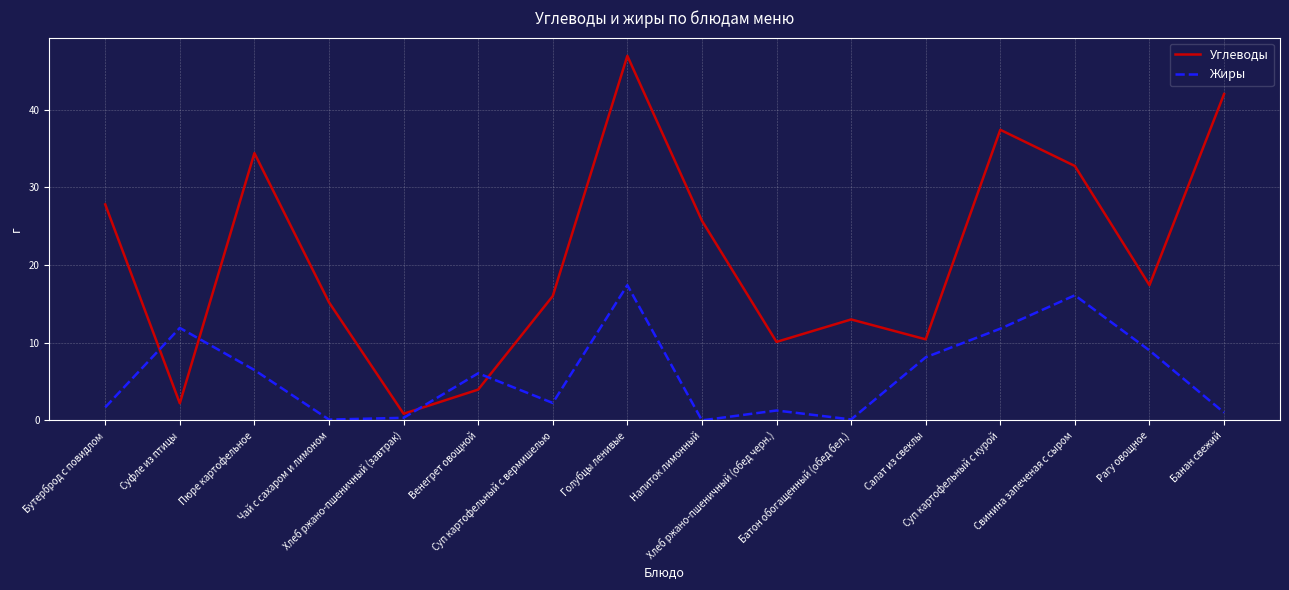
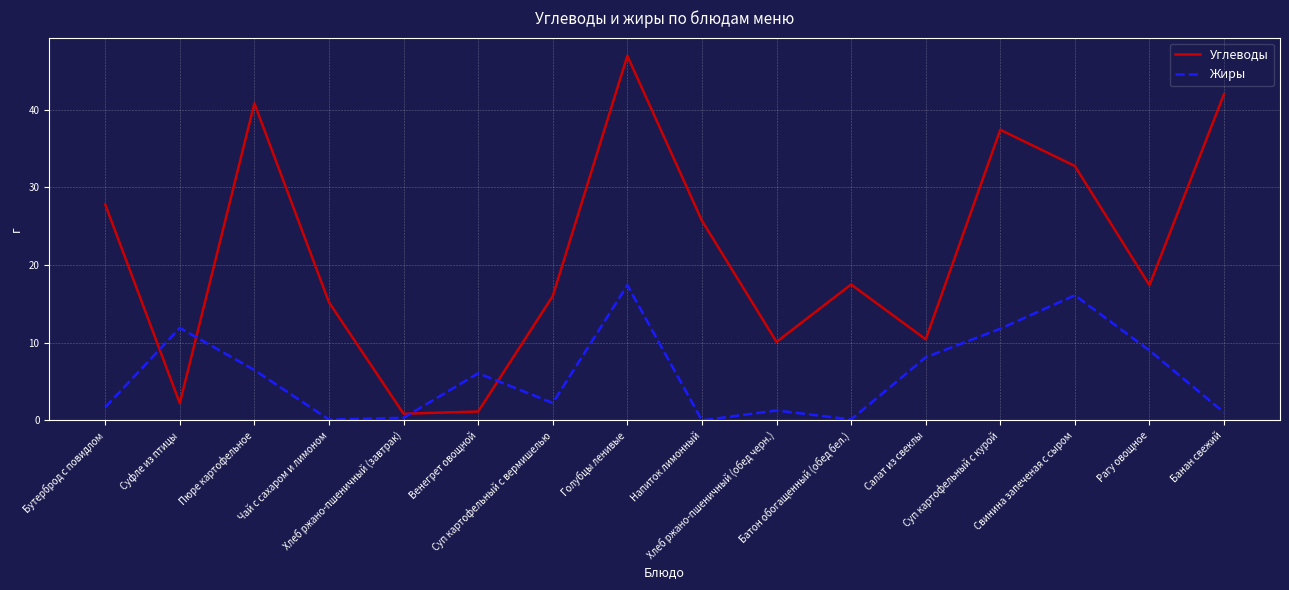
Углеводы, Пюре картофельное: 34 -> 41
Углеводы, Венегрет овощной: 4 -> 1
Углеводы, Батон обогащенный (обед бел.): 13 -> 17
